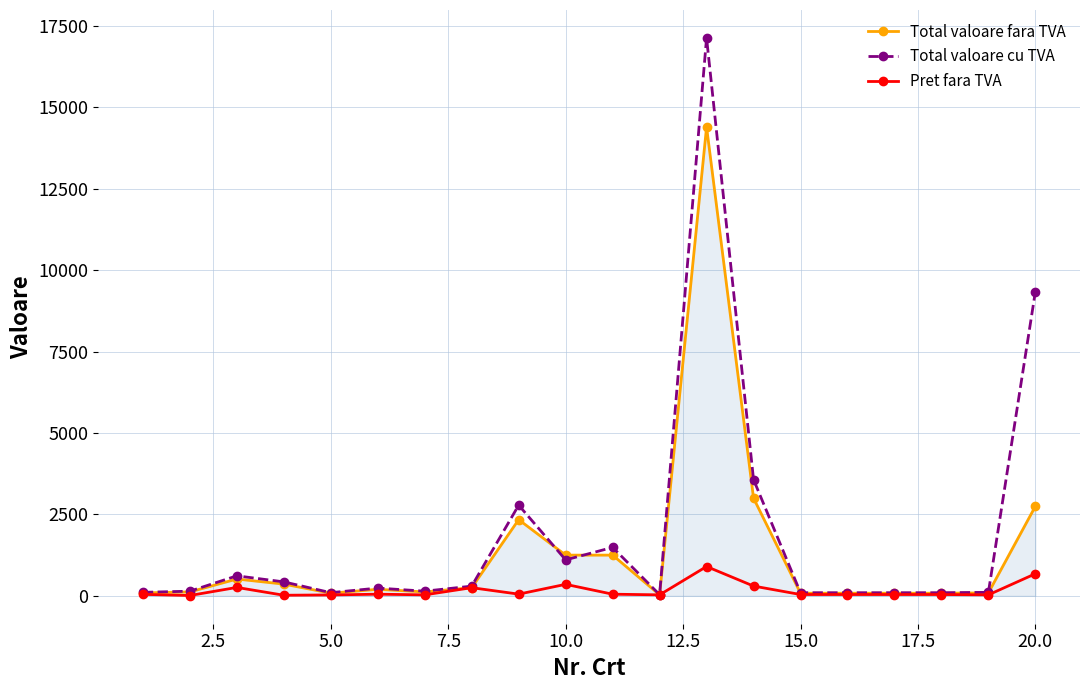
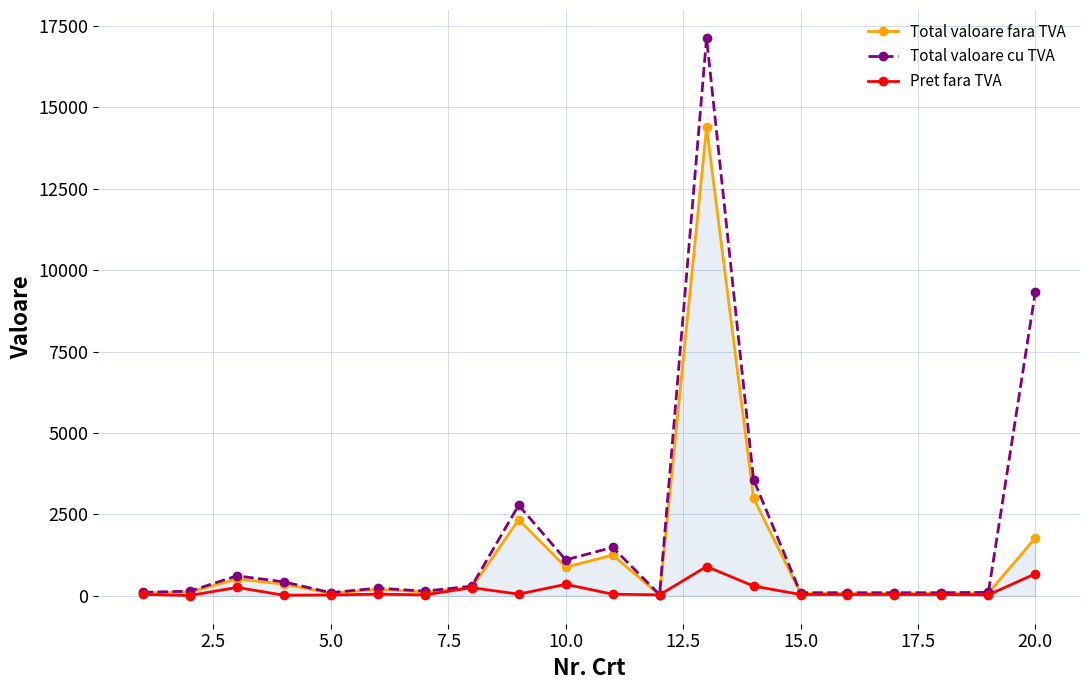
Total valoare fara TVA, 10.0: 1300 -> 900
Total valoare fara TVA, 20.0: 2800 -> 1800
